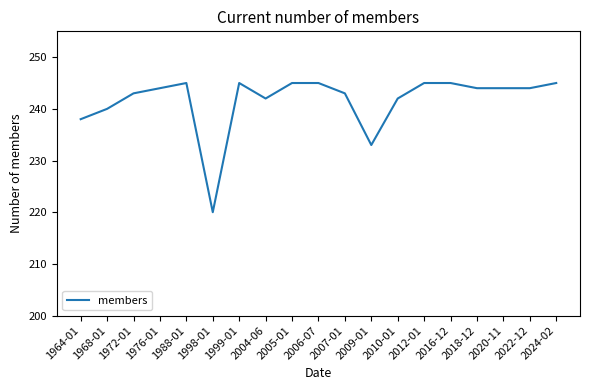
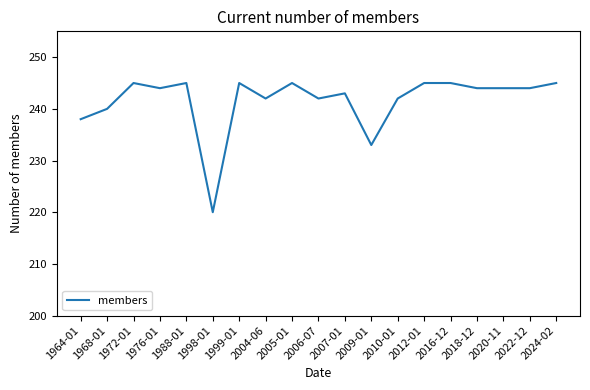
1972-01: 243 -> 245
2006-07: 245 -> 242
